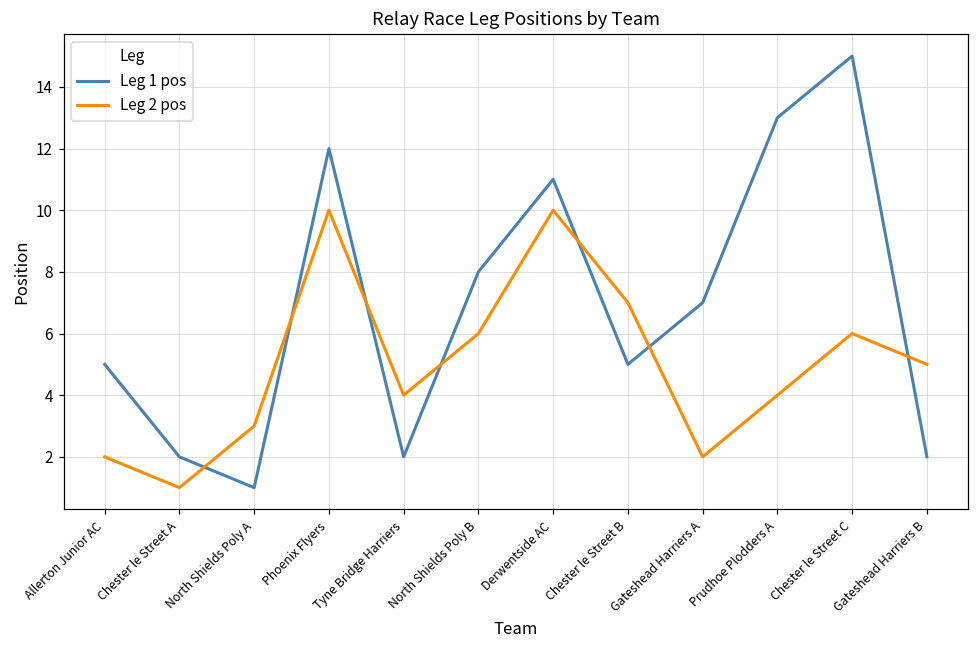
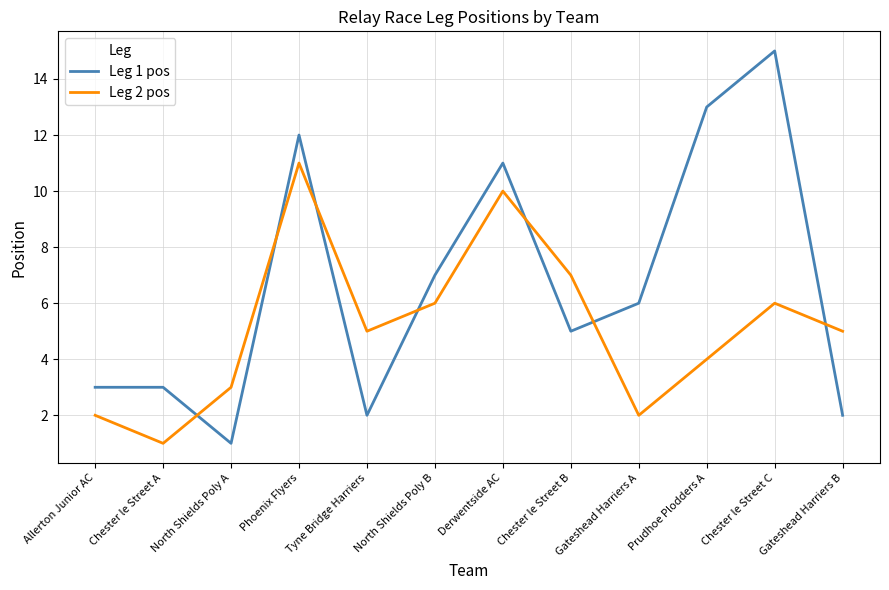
Leg 1 pos, Allerton Junior AC: 5 -> 3
Leg 1 pos, Chester le Street A: 2 -> 3
Leg 2 pos, Phoenix Flyers: 10 -> 11
Leg 2 pos, Tyne Bridge Harriers: 4 -> 5
Leg 1 pos, North Shields Poly B: 8 -> 7
Leg 1 pos, Gateshead Harriers A: 7 -> 6
